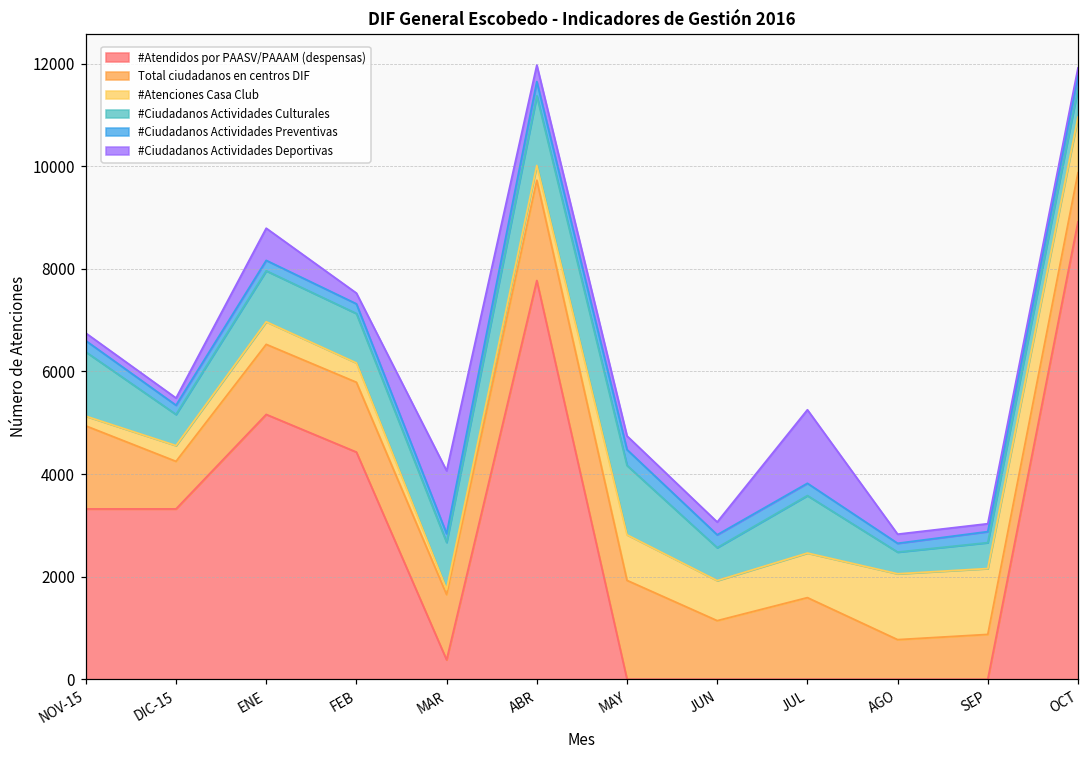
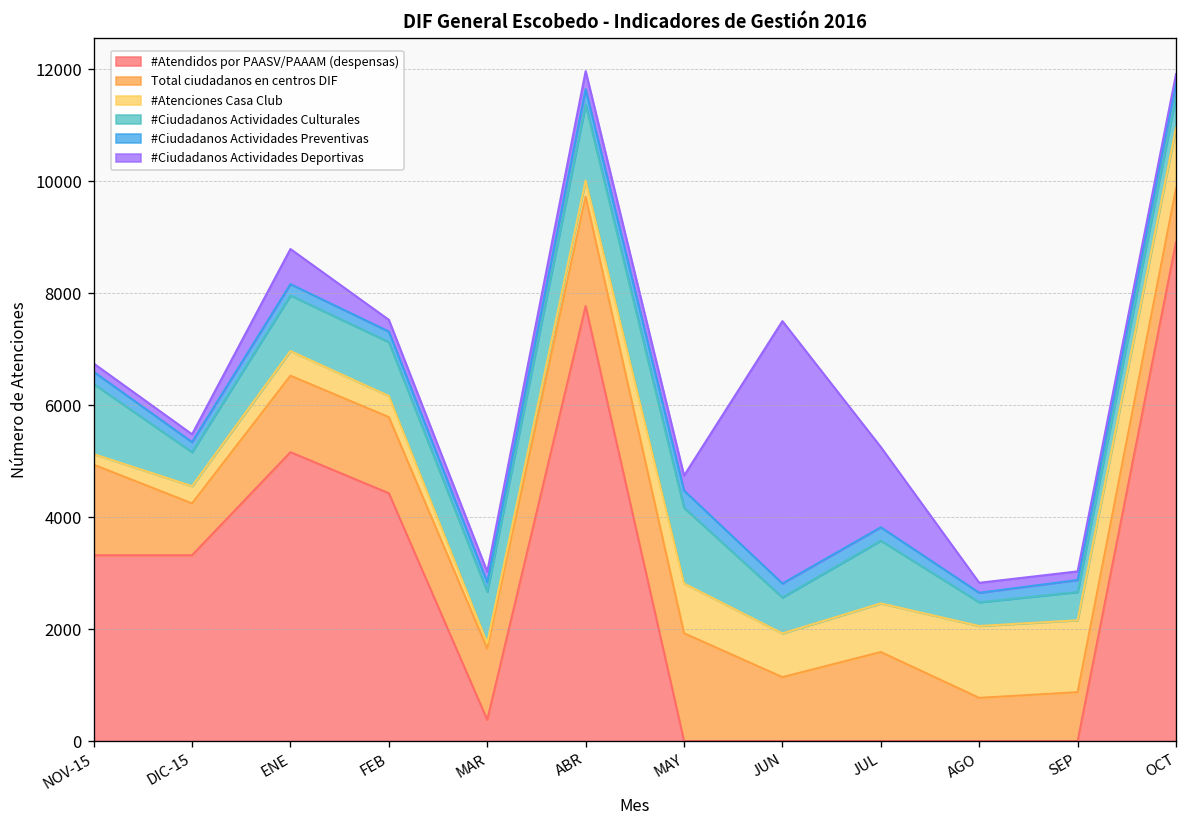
#Ciudadanos Actividades Deportivas, MAR: 1200 -> 200
#Ciudadanos Actividades Deportivas, JUN: 200 -> 4700
